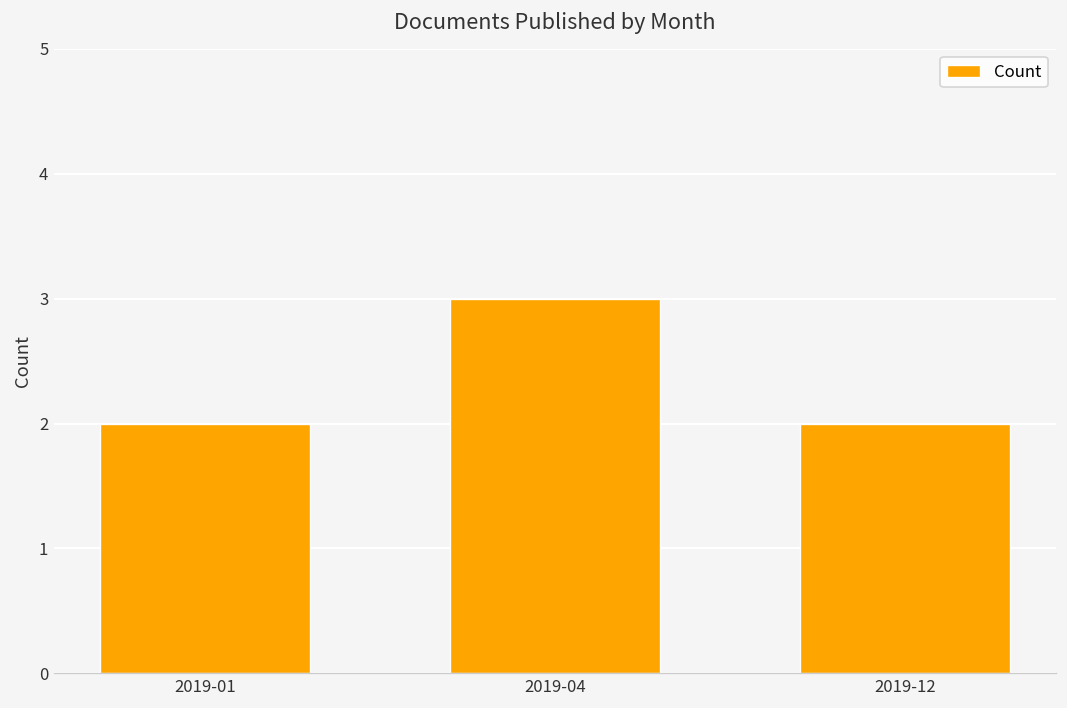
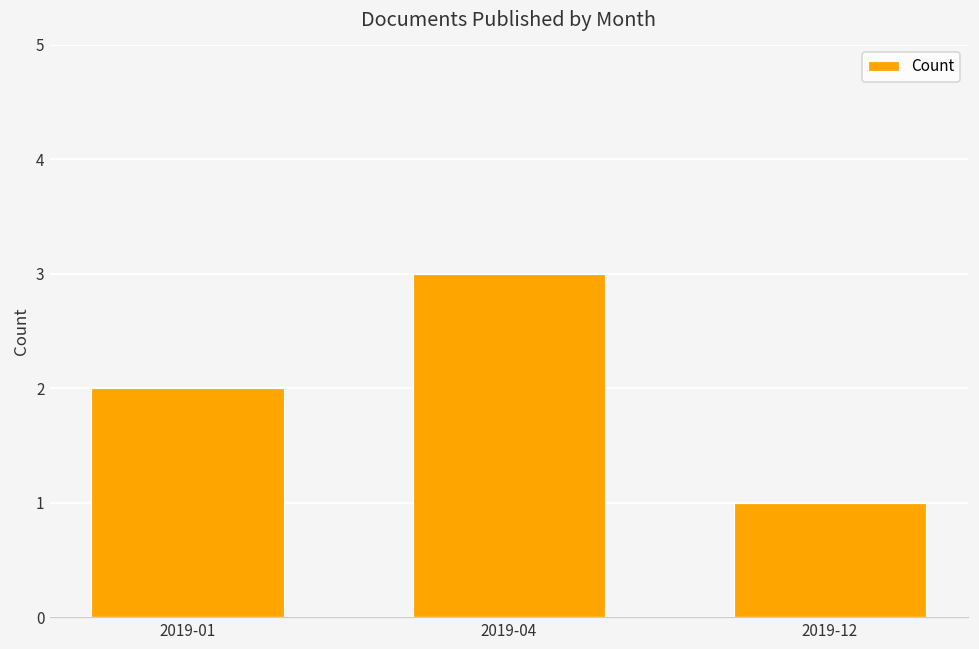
2019-12: 2 -> 1
